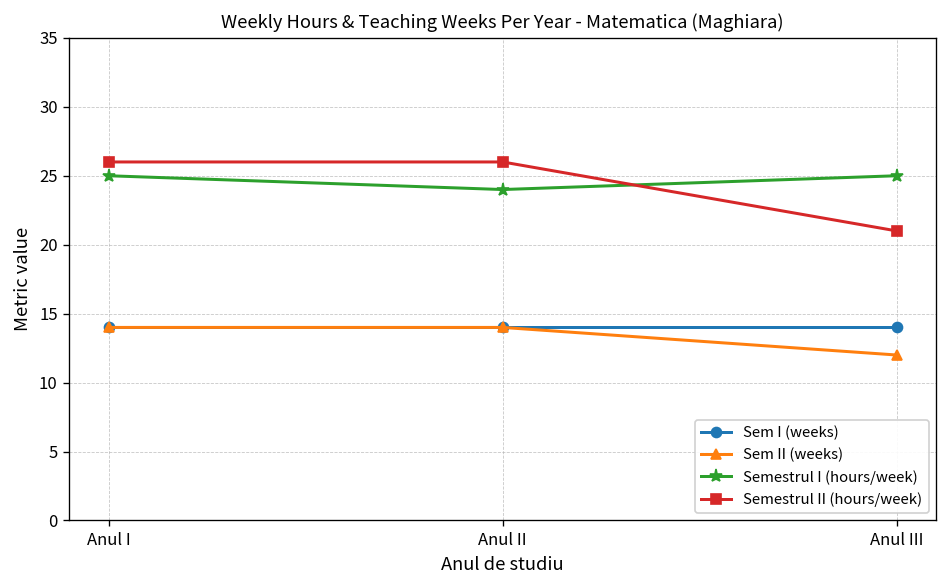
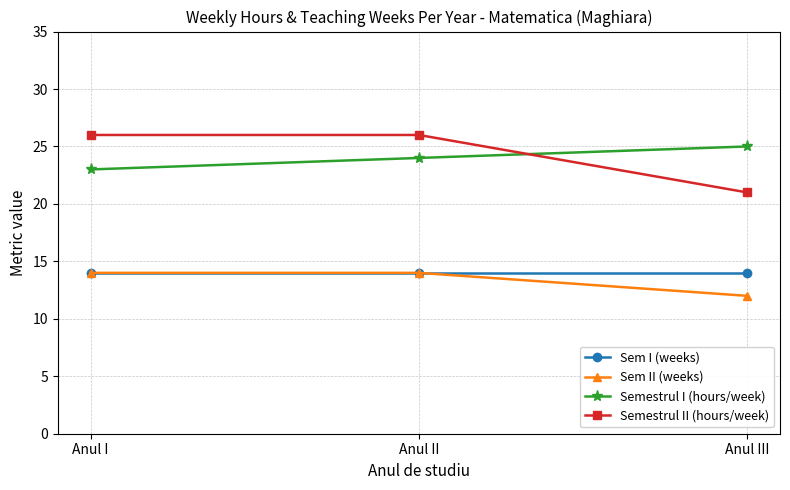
Semestrul I (hours/week), Anul I: 25 -> 23
